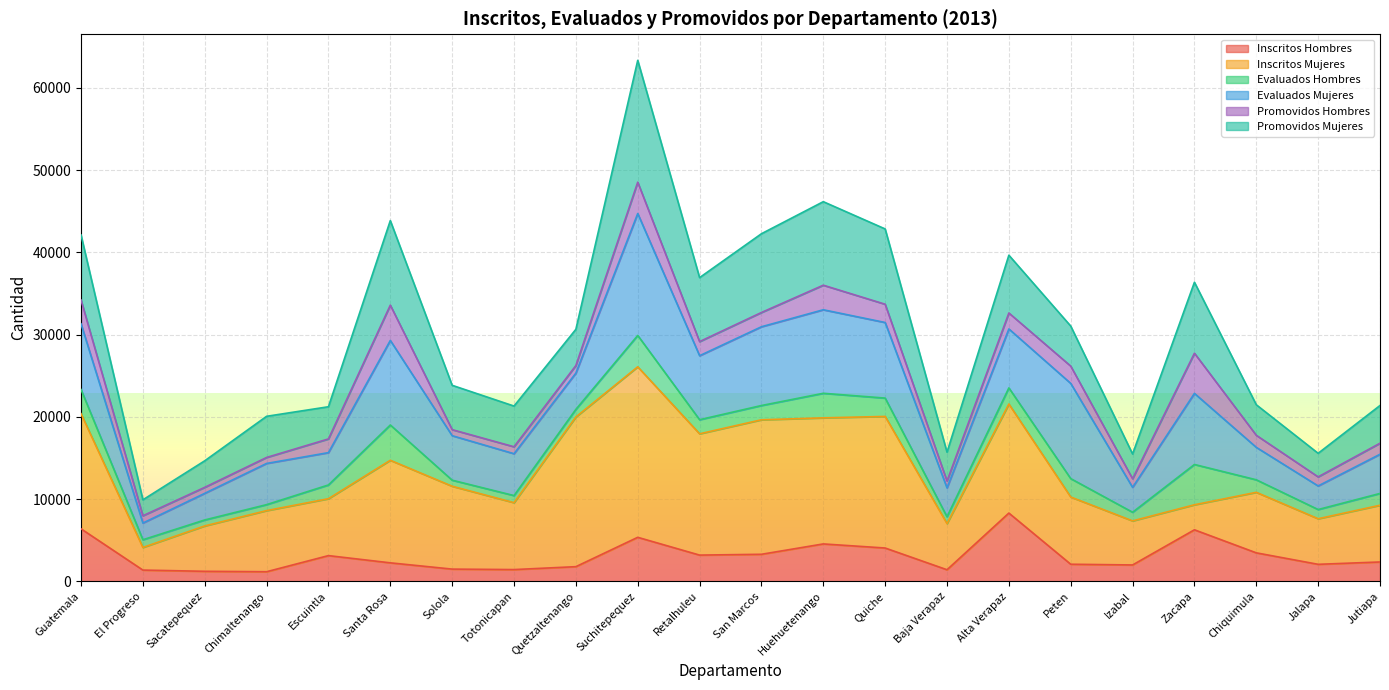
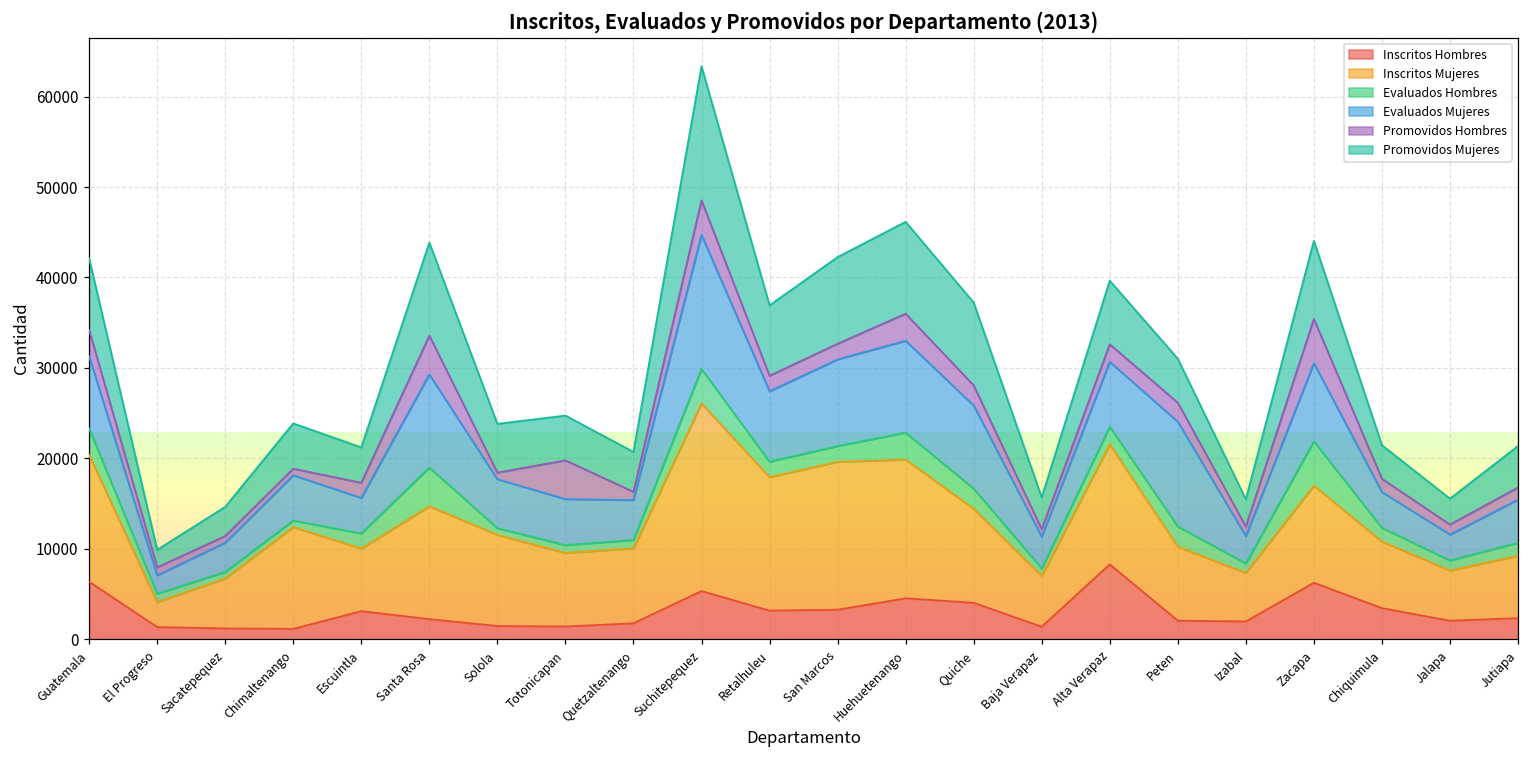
Inscritos Mujeres, Chimaltenango: 7000 -> 11000
Promovidos Hombres, Totonicapan: 1000 -> 4000
Inscritos Mujeres, Quetzaltenango: 18000 -> 8000
Inscritos Mujeres, Quiche: 16000 -> 10000
Inscritos Mujeres, Zacapa: 3000 -> 11000
